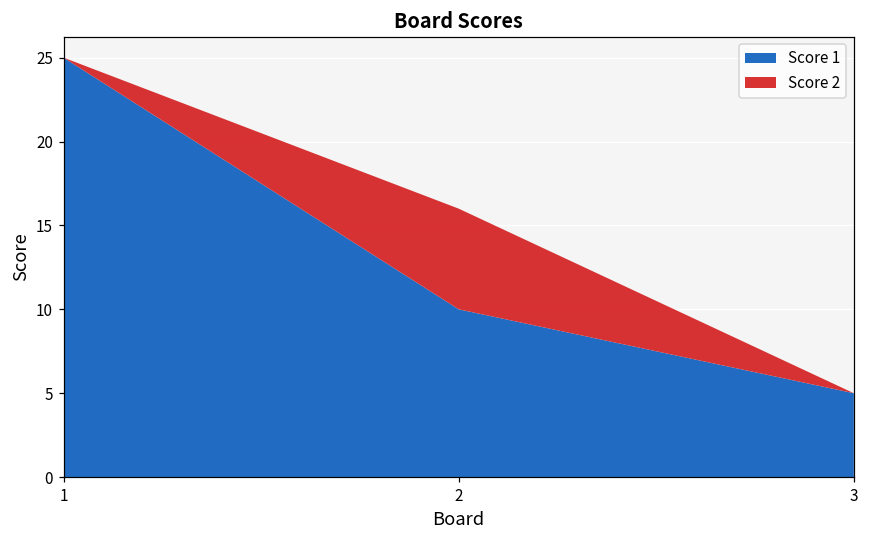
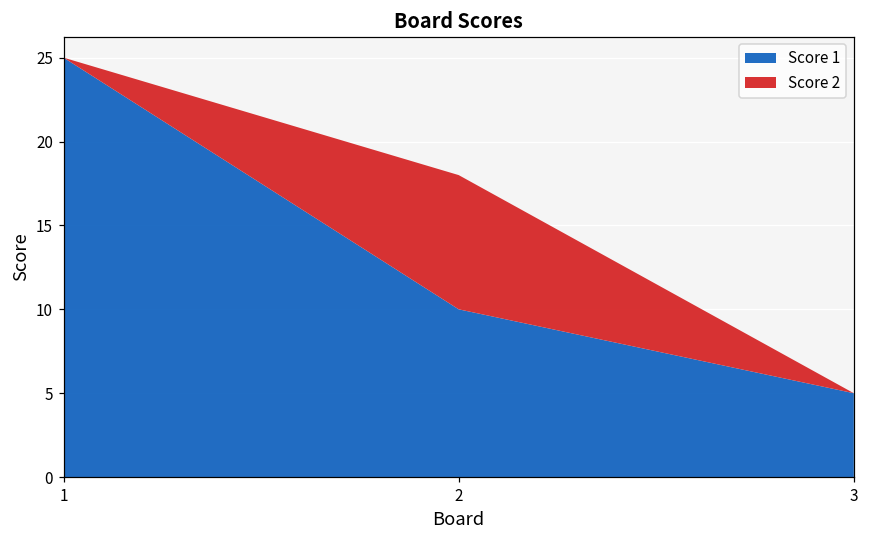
Score 2, 2: 6 -> 8
